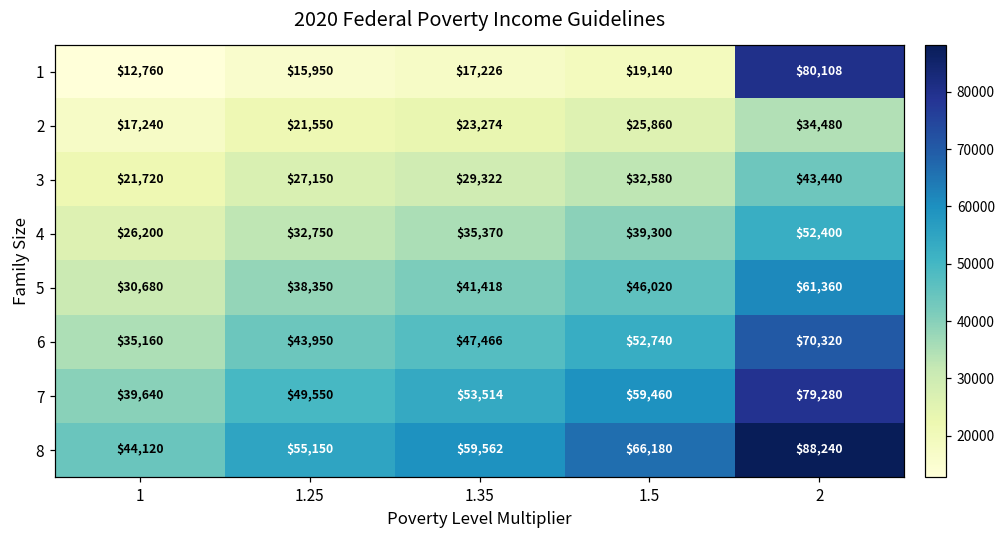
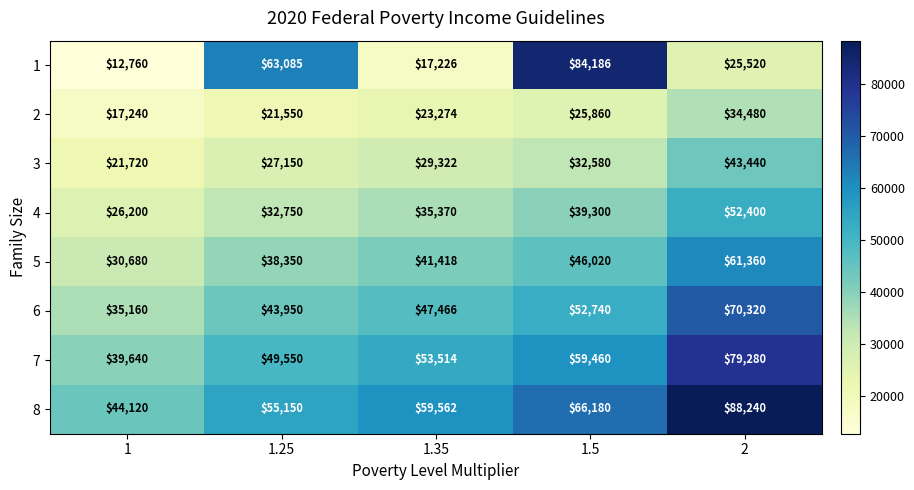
1, 1.25: $15,950 -> $63,085
1, 1.5: $19,140 -> $84,186
1, 2: $80,108 -> $25,520
